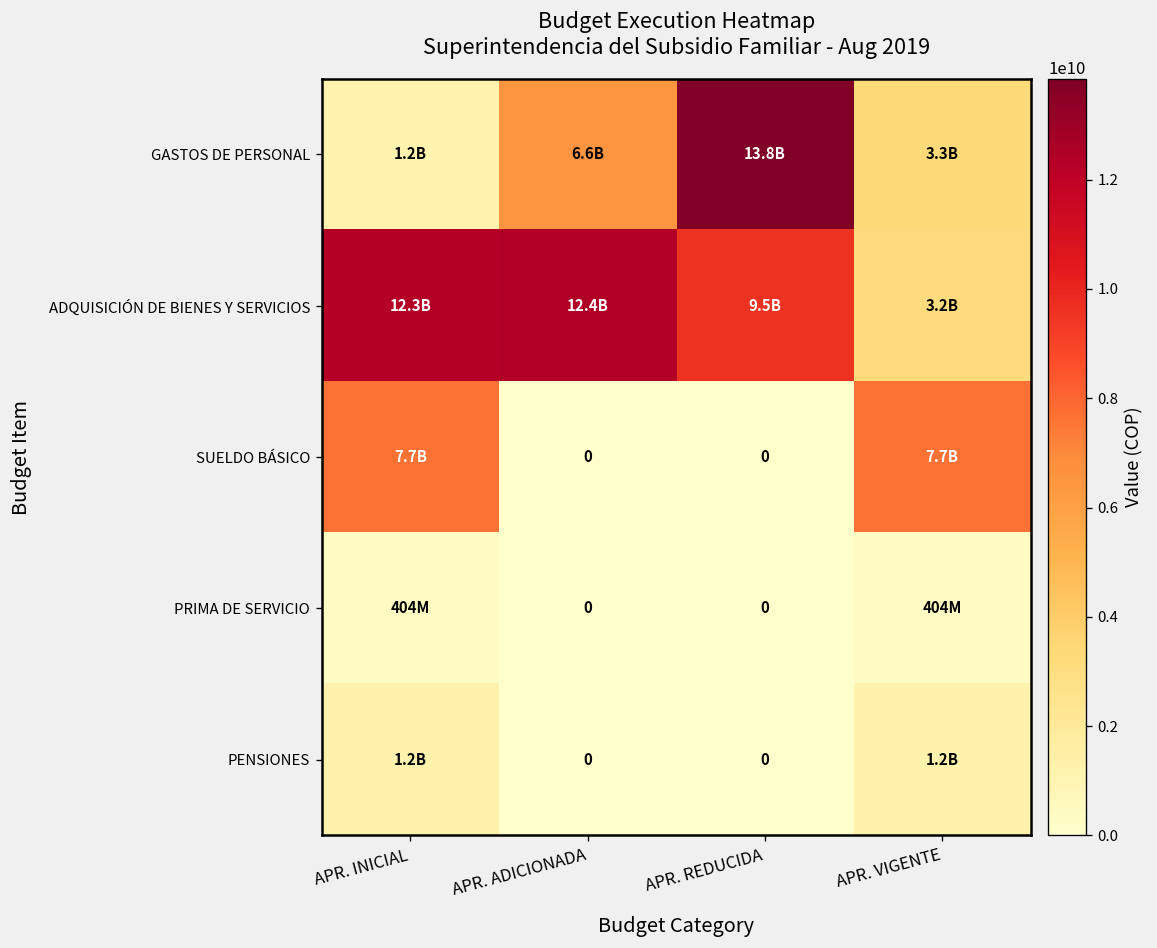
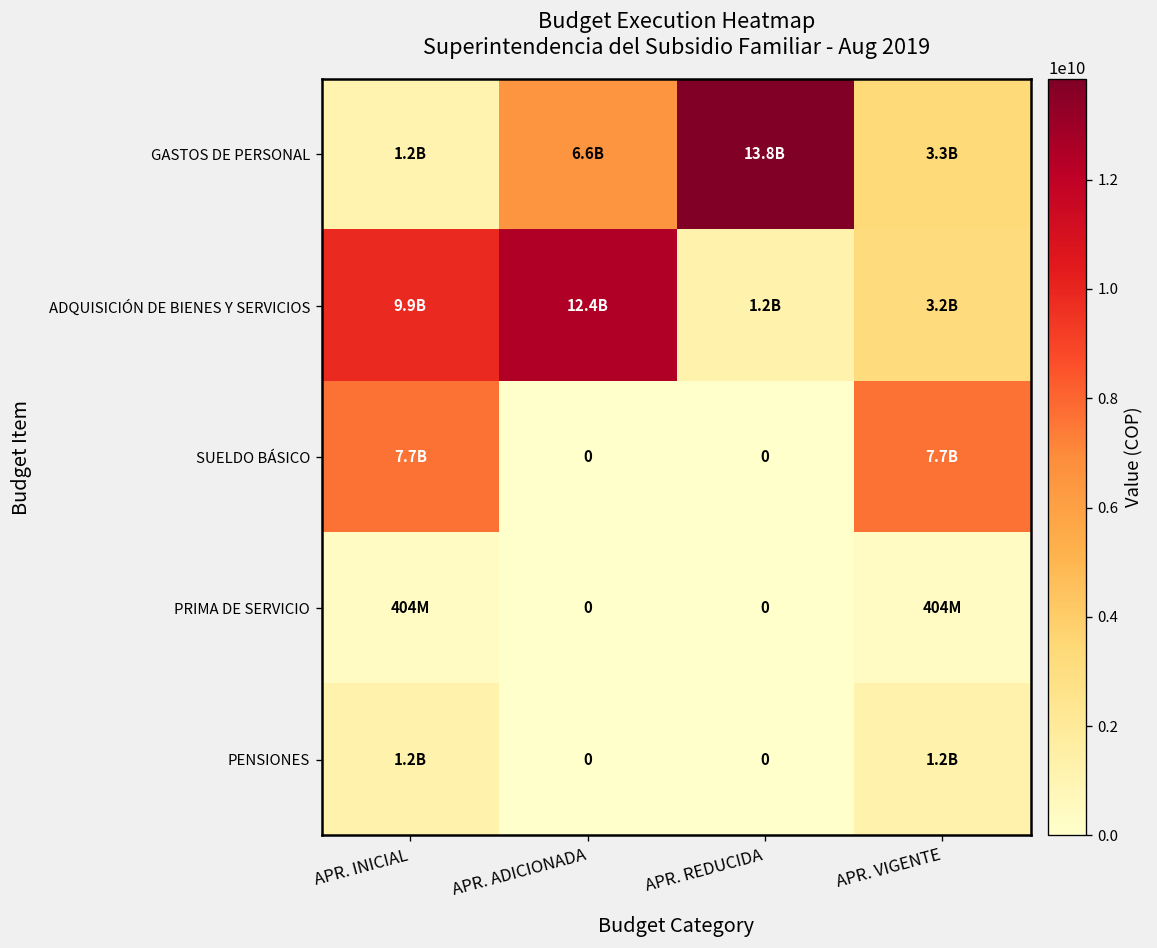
ADQUISICIÓN DE BIENES Y SERVICIOS, APR. INICIAL: 12.3B -> 9.9B
ADQUISICIÓN DE BIENES Y SERVICIOS, APR. REDUCIDA: 9.5B -> 1.2B
